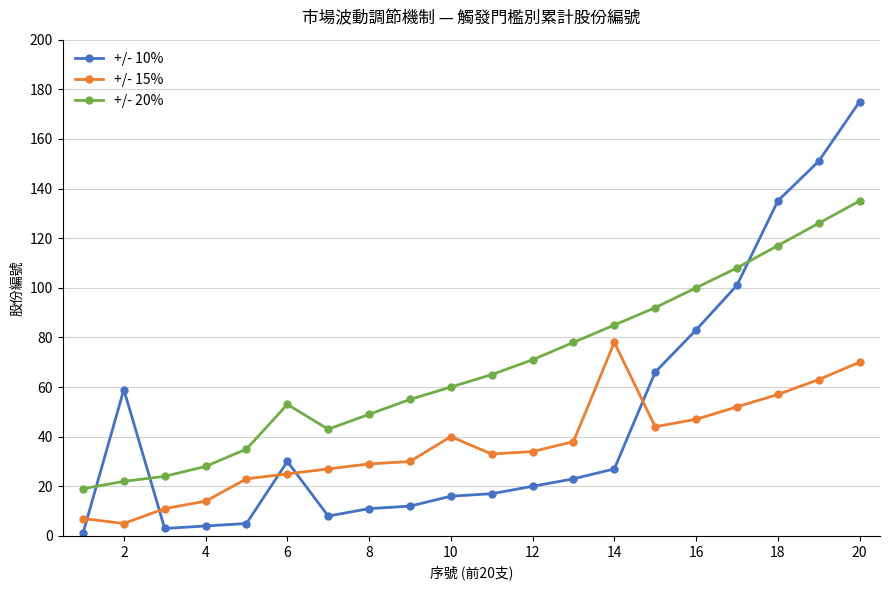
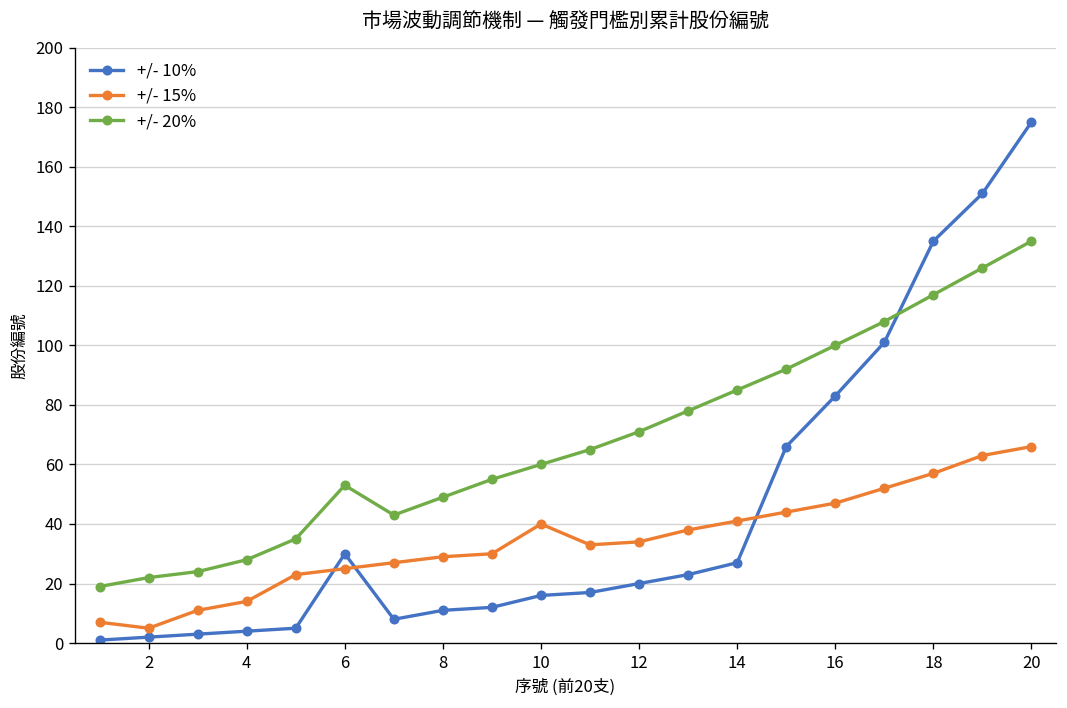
+/- 10%, 2: 59 -> 2
+/- 15%, 14: 78 -> 41
+/- 15%, 20: 70 -> 66
